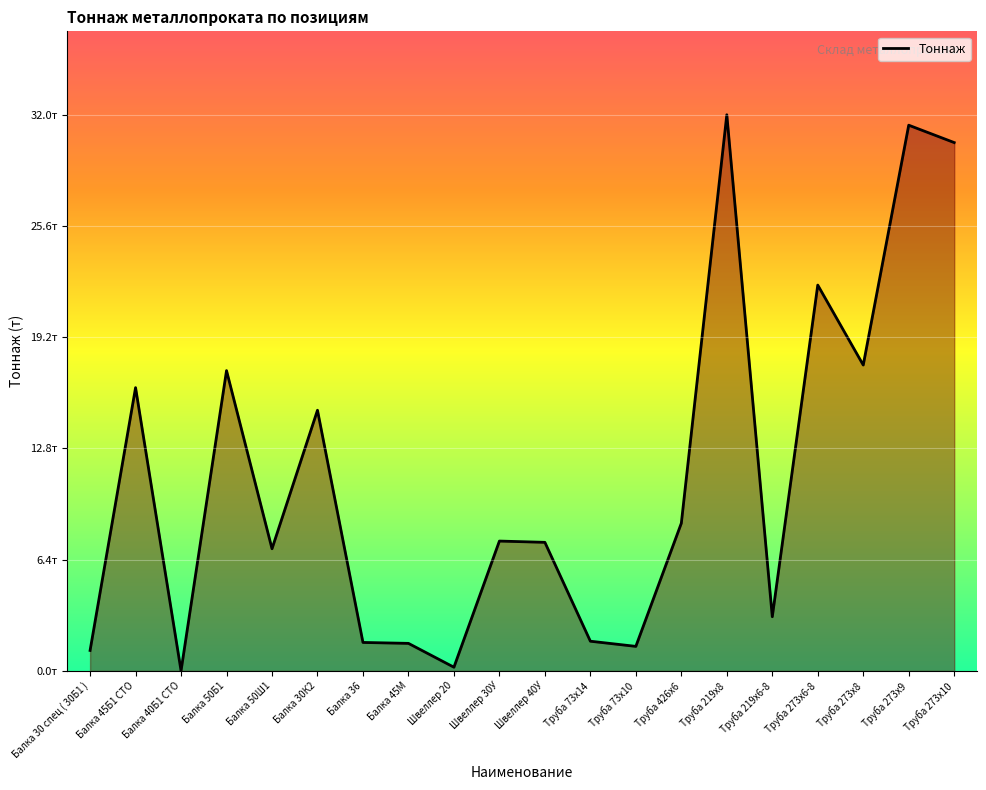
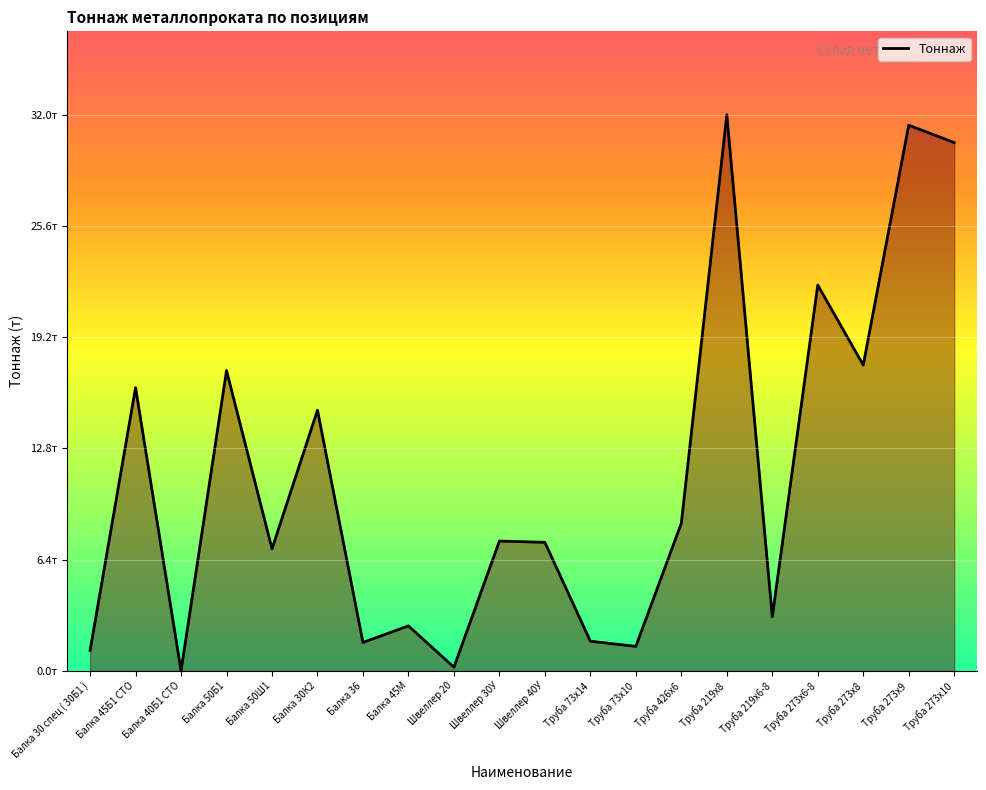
Балка 45М: 1.6т -> 2.6т
